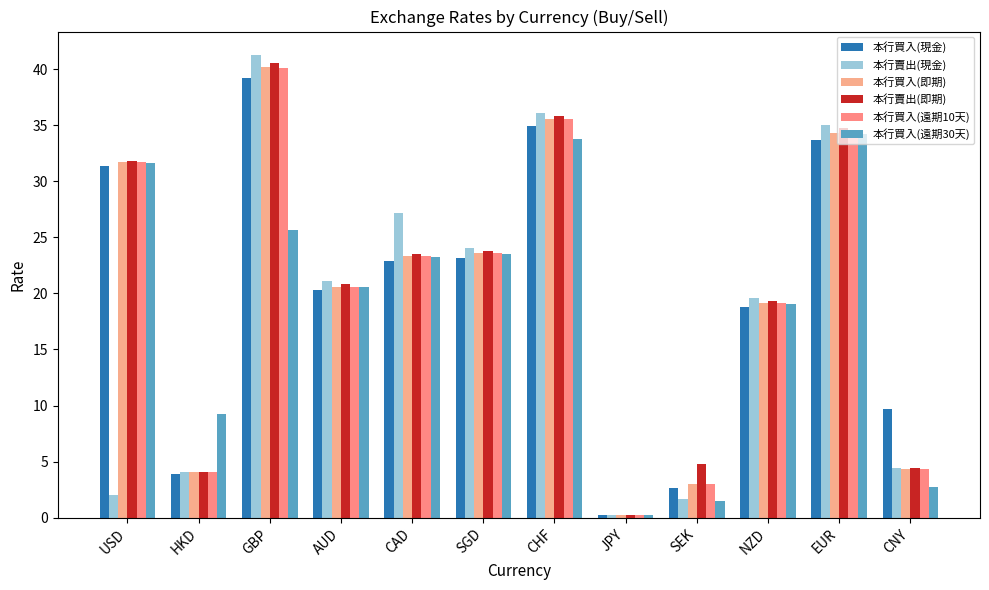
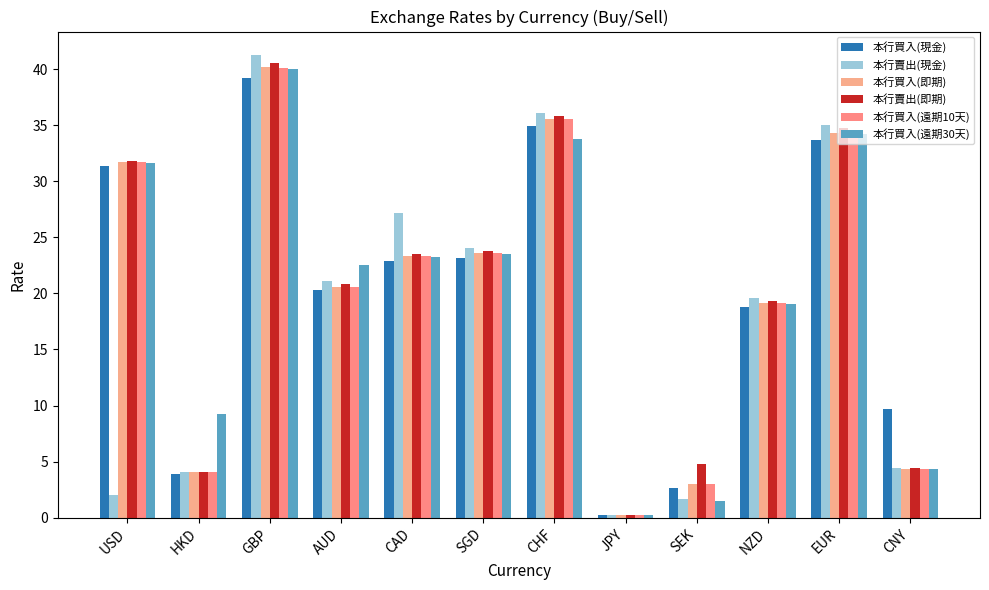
本行買入(遠期30天), GBP: 25.6 -> 40.0
本行買入(遠期30天), AUD: 20.5 -> 22.5
本行買入(遠期30天), CNY: 2.7 -> 4.4
